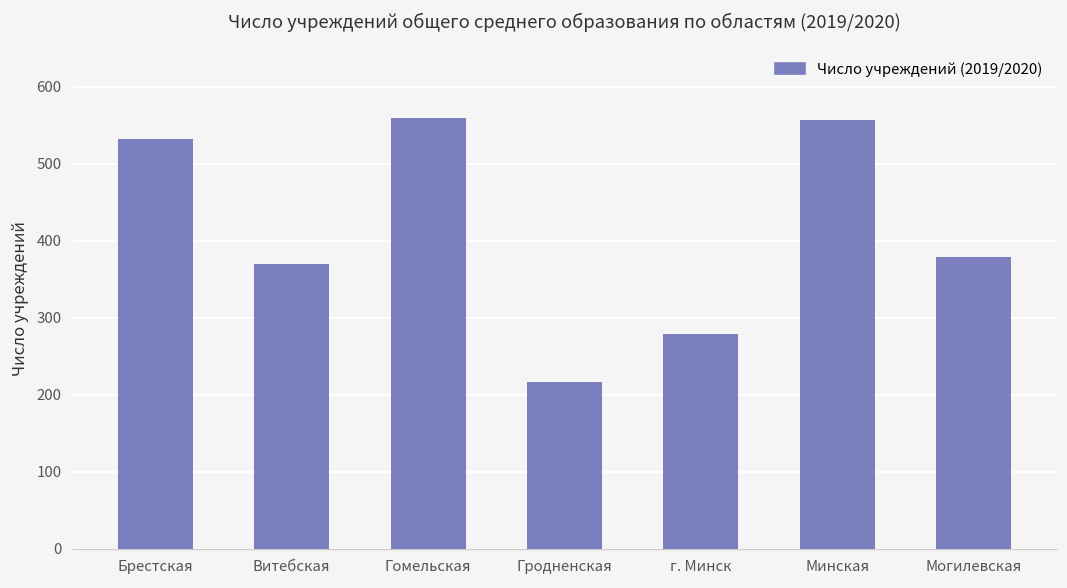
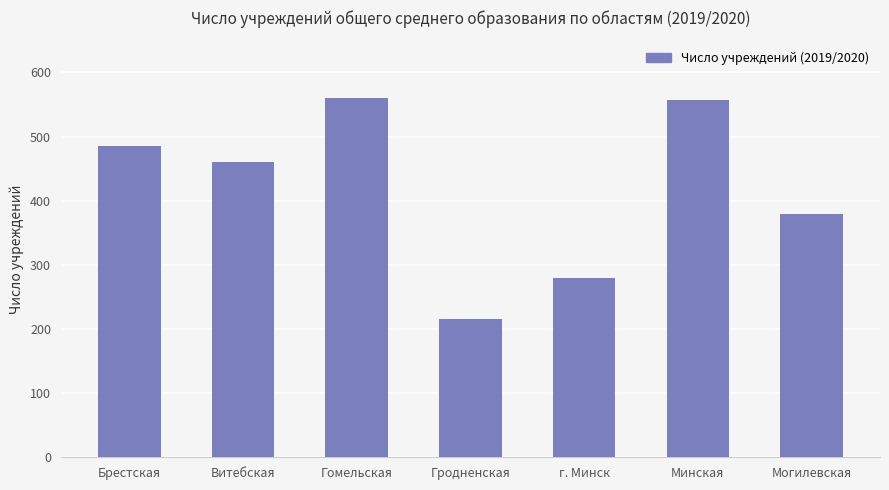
Брестская: 530 -> 490
Витебская: 370 -> 460
